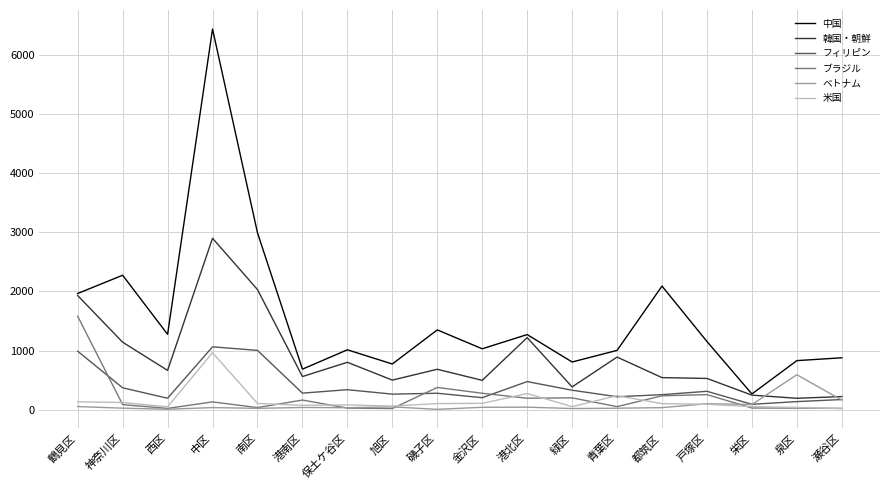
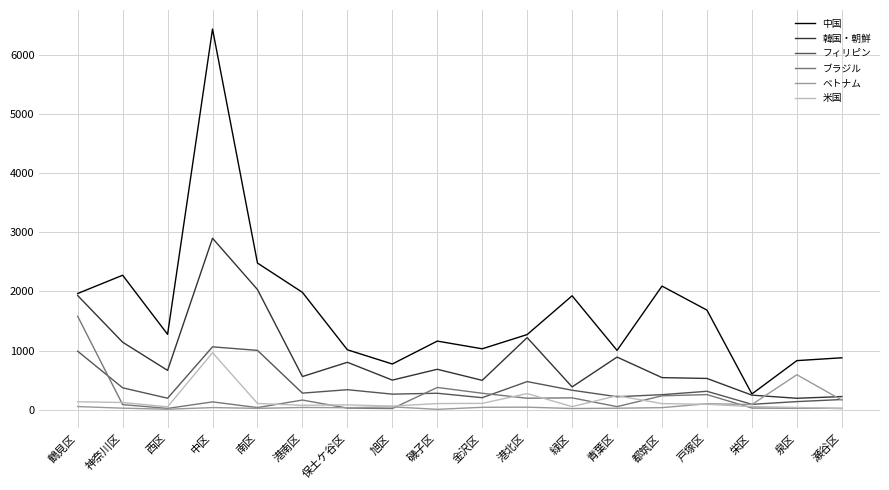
中国, 南区: 3000 -> 2500
中国, 港南区: 700 -> 2000
中国, 磯子区: 1300 -> 1200
中国, 緑区: 800 -> 1900
中国, 戸塚区: 1200 -> 1700
